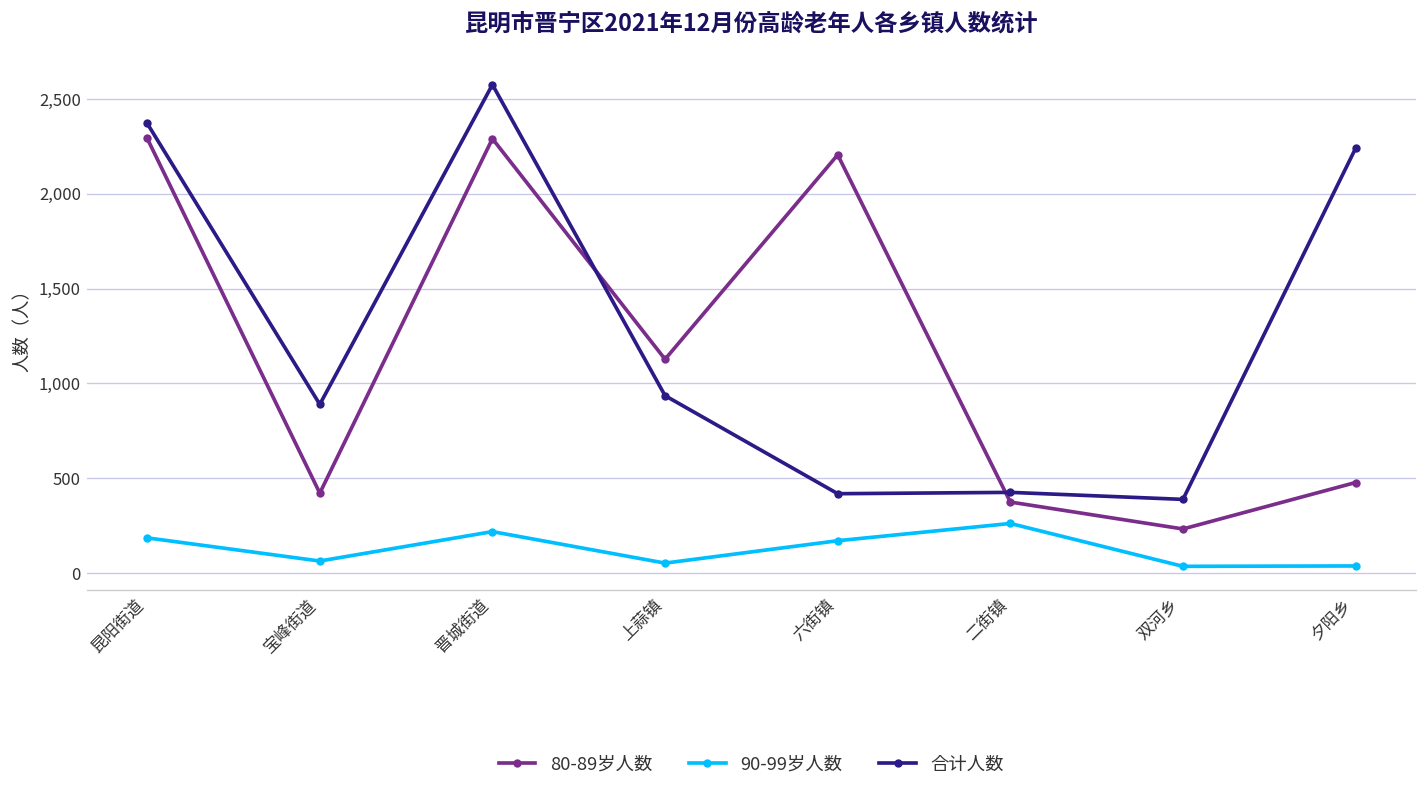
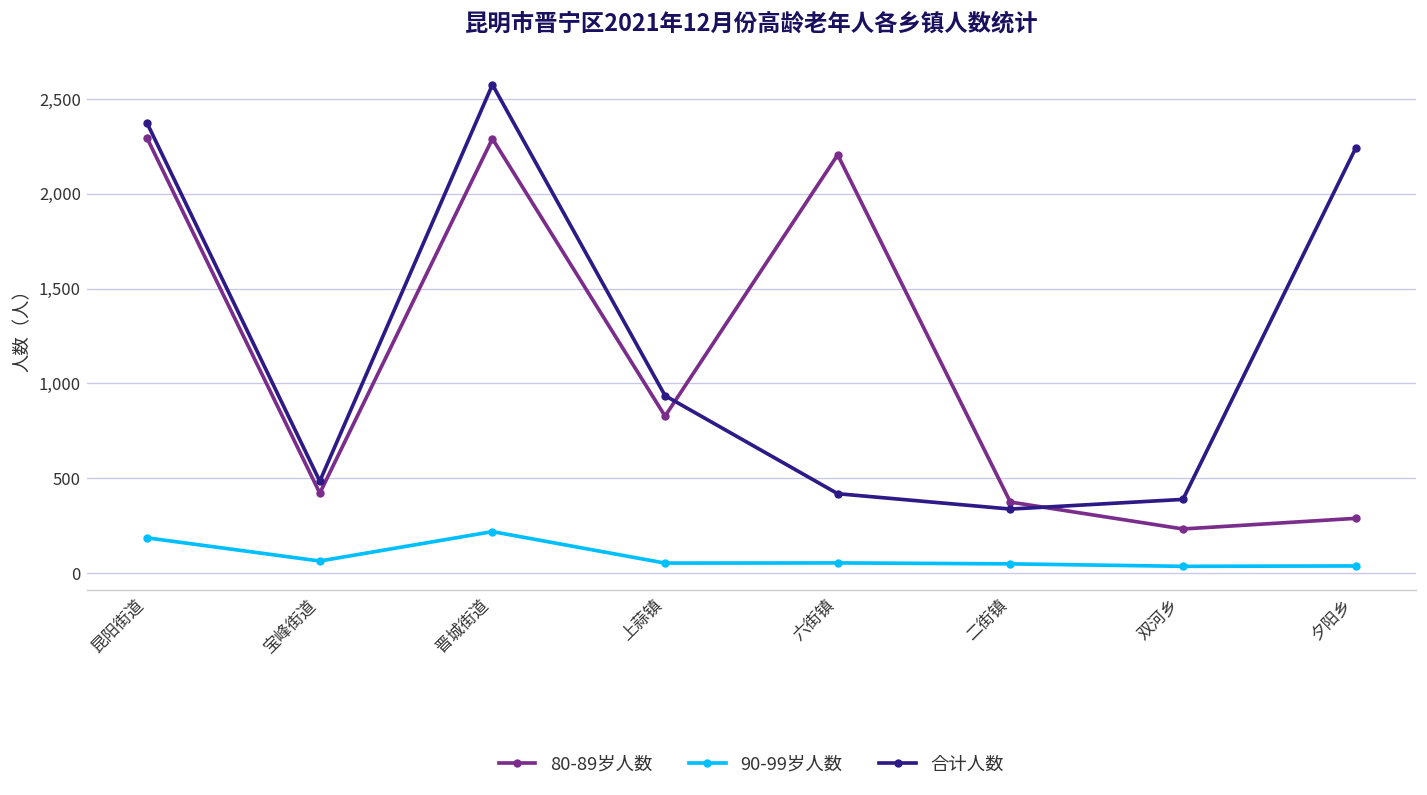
合计人数, 宝峰街道: 890 -> 480
80-89岁人数, 上蒜镇: 1,130 -> 830
90-99岁人数, 六街镇: 170 -> 50
90-99岁人数, 二街镇: 260 -> 50
合计人数, 二街镇: 430 -> 340
80-89岁人数, 夕阳乡: 480 -> 290
